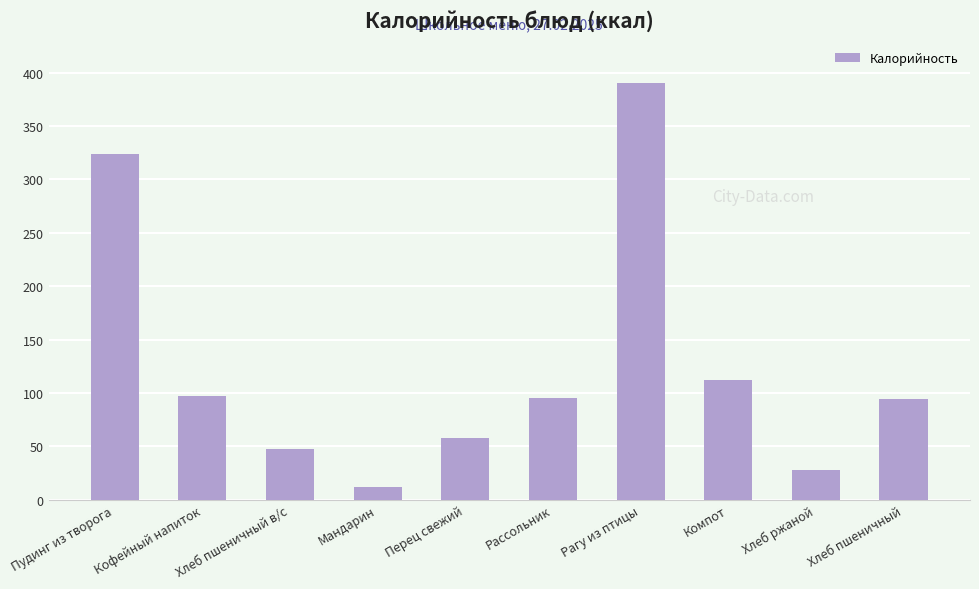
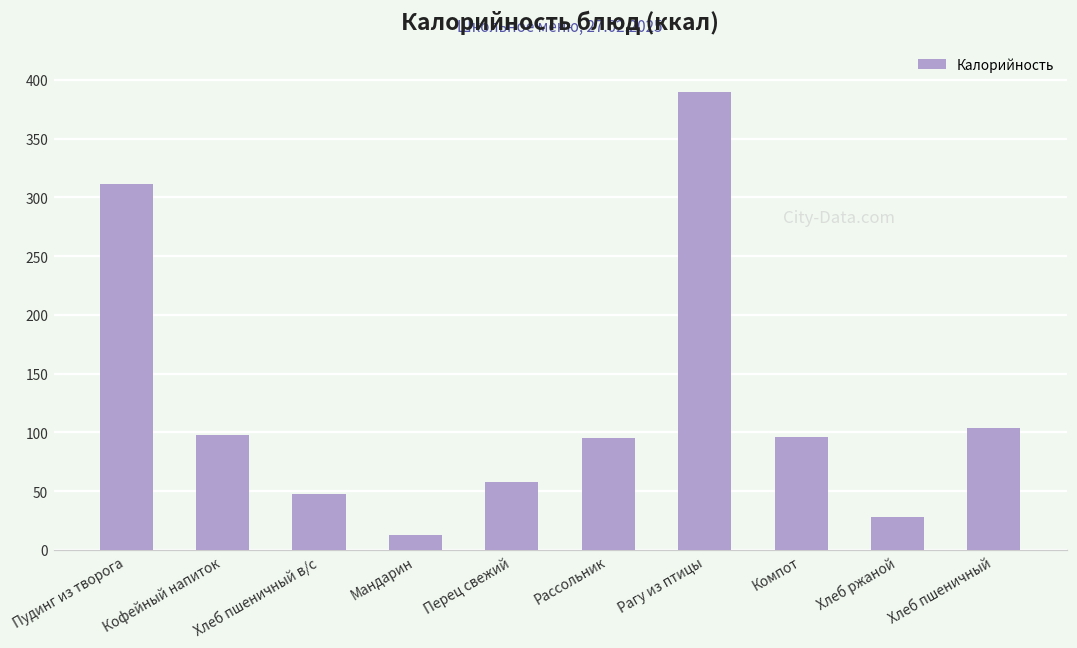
Пудинг из творога: 324 -> 311
Компот: 113 -> 96
Хлеб пшеничный: 95 -> 104
